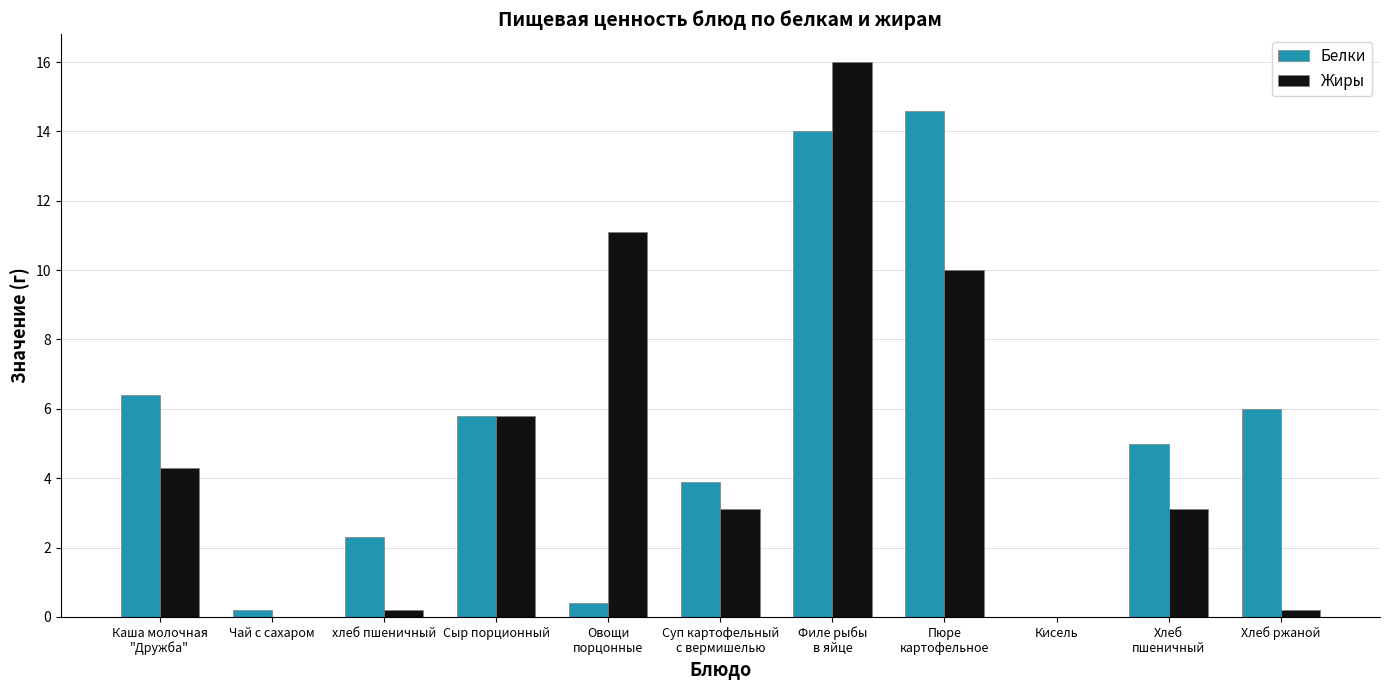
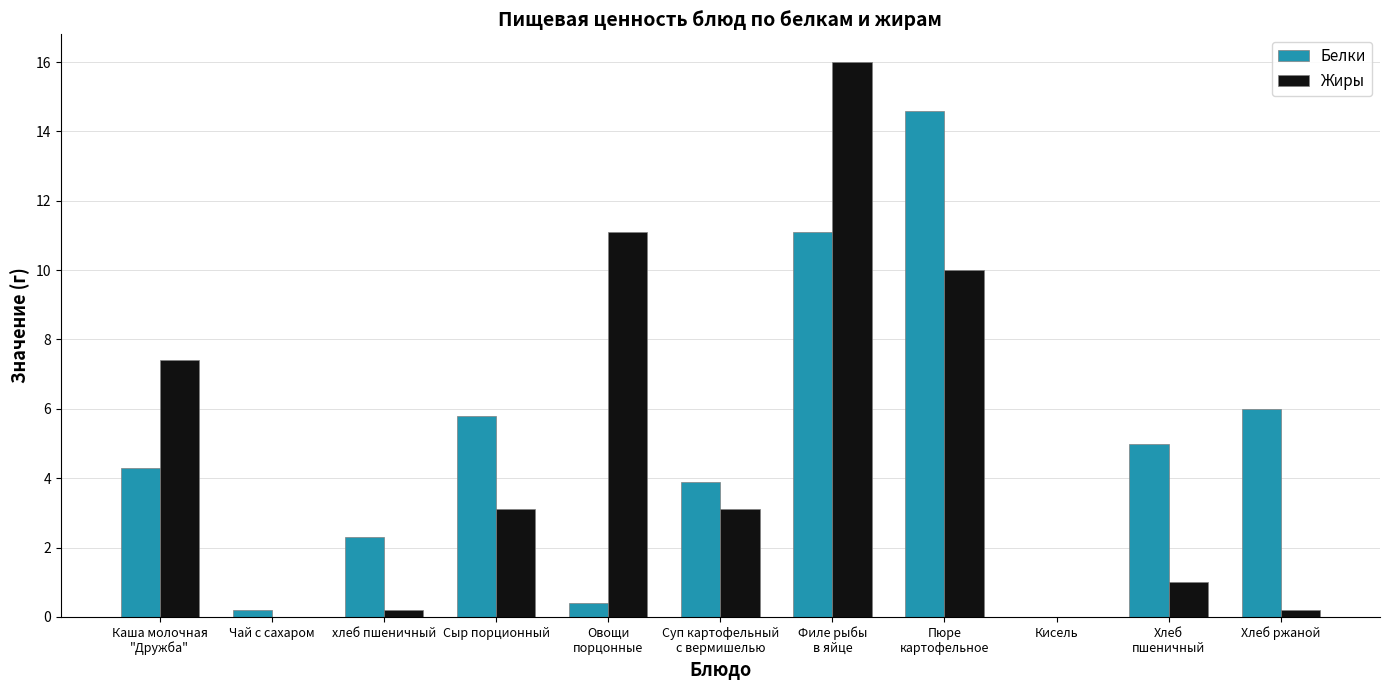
Белки, Каша молочная "Дружба": 6.4 -> 4.3
Жиры, Каша молочная "Дружба": 4.3 -> 7.4
Жиры, Сыр порционный: 5.8 -> 3.1
Белки, Филе рыбы в яйце: 14.0 -> 11.1
Жиры, Хлеб пшеничный: 3.1 -> 1.0
